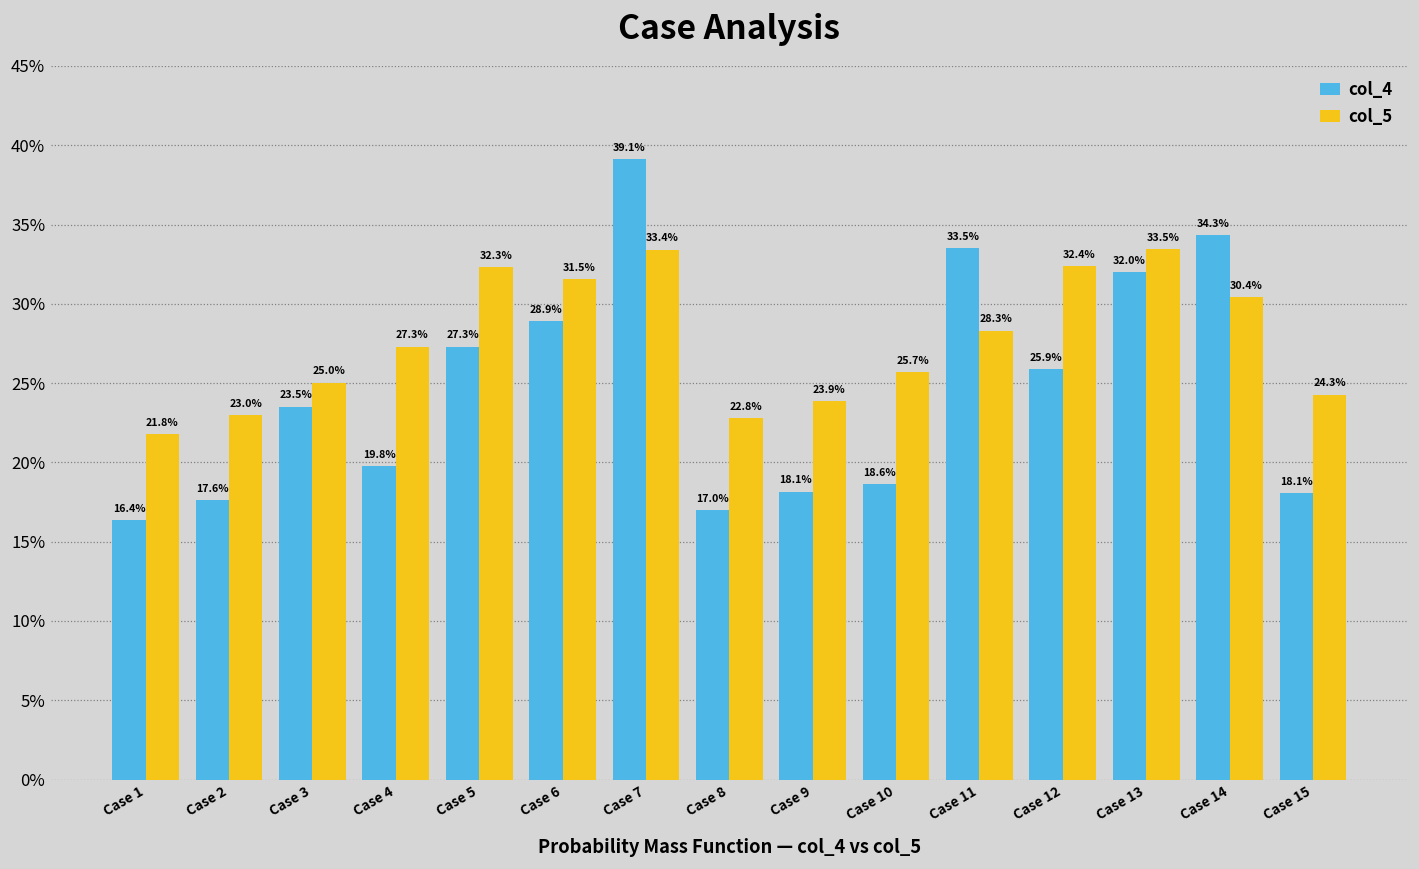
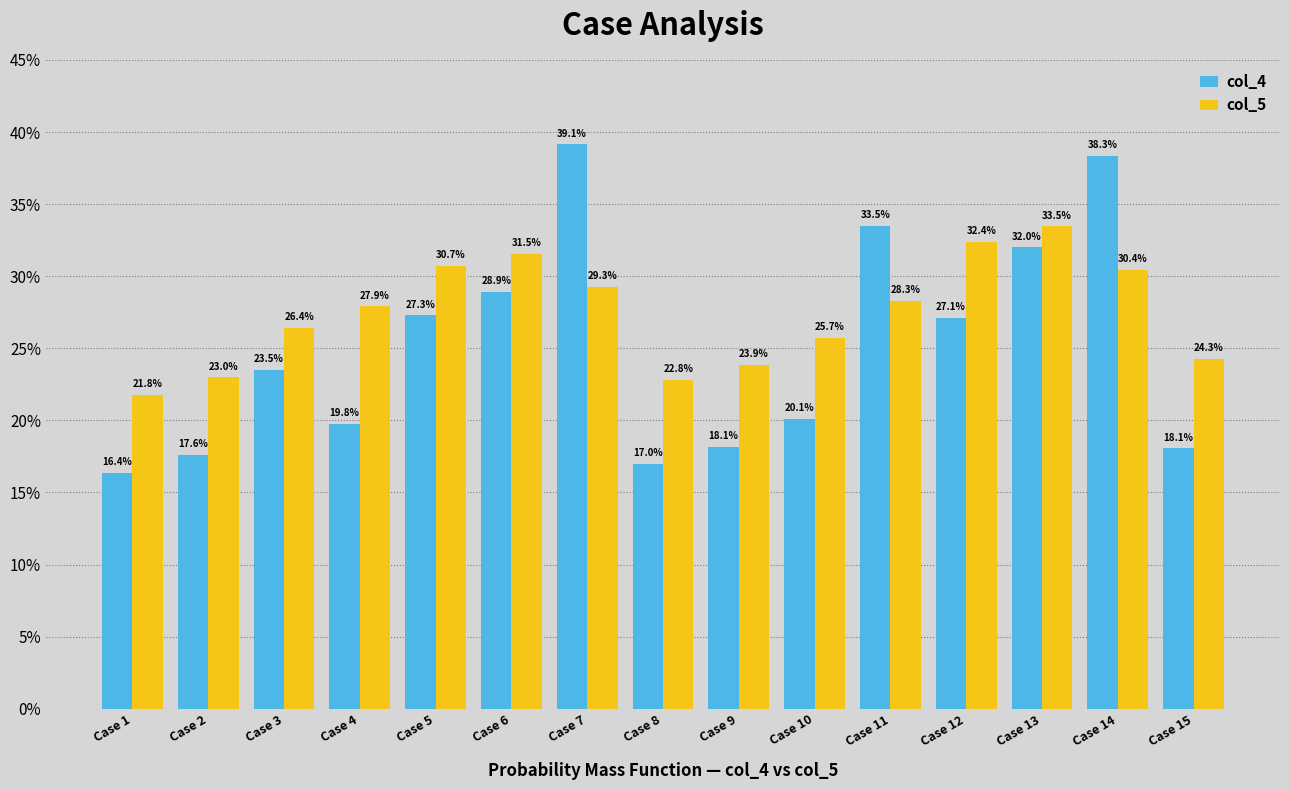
col_5, Case 3: 25.0% -> 26.4%
col_5, Case 4: 27.3% -> 27.9%
col_5, Case 5: 32.3% -> 30.7%
col_5, Case 7: 33.4% -> 29.3%
col_4, Case 10: 18.6% -> 20.1%
col_4, Case 12: 25.9% -> 27.1%
col_4, Case 14: 34.3% -> 38.3%
